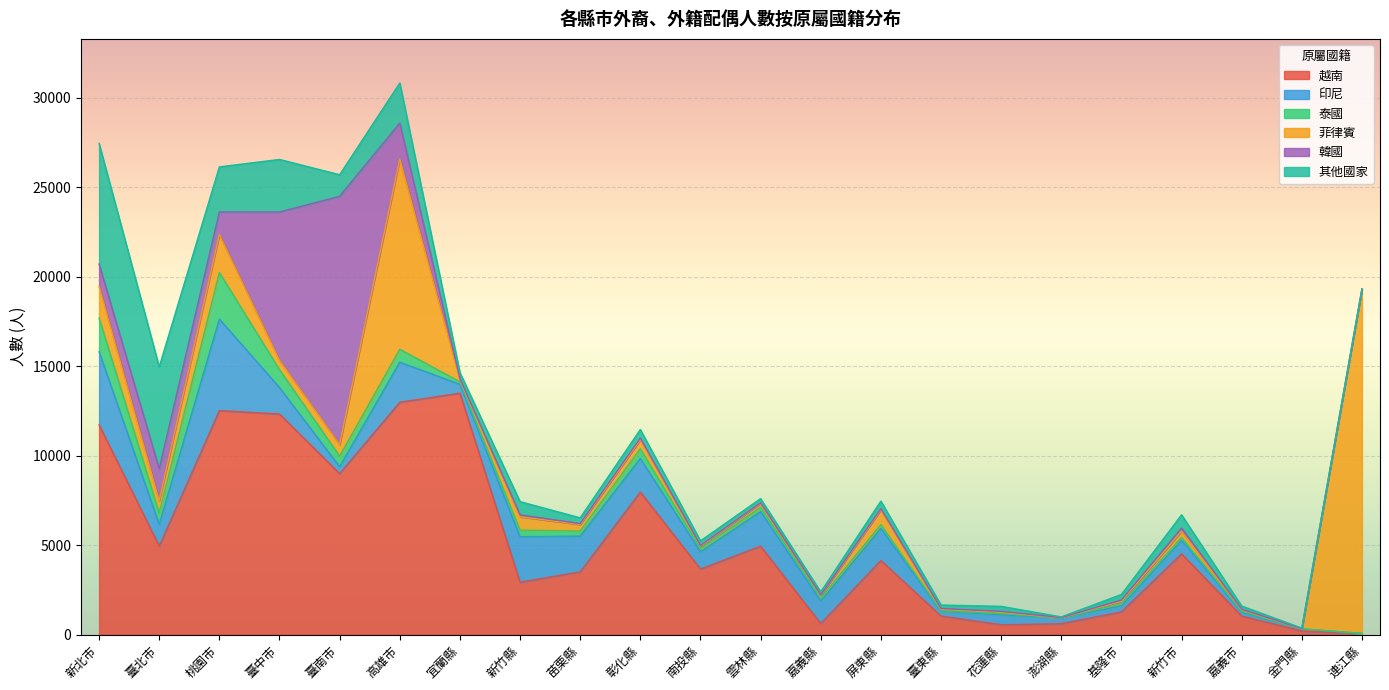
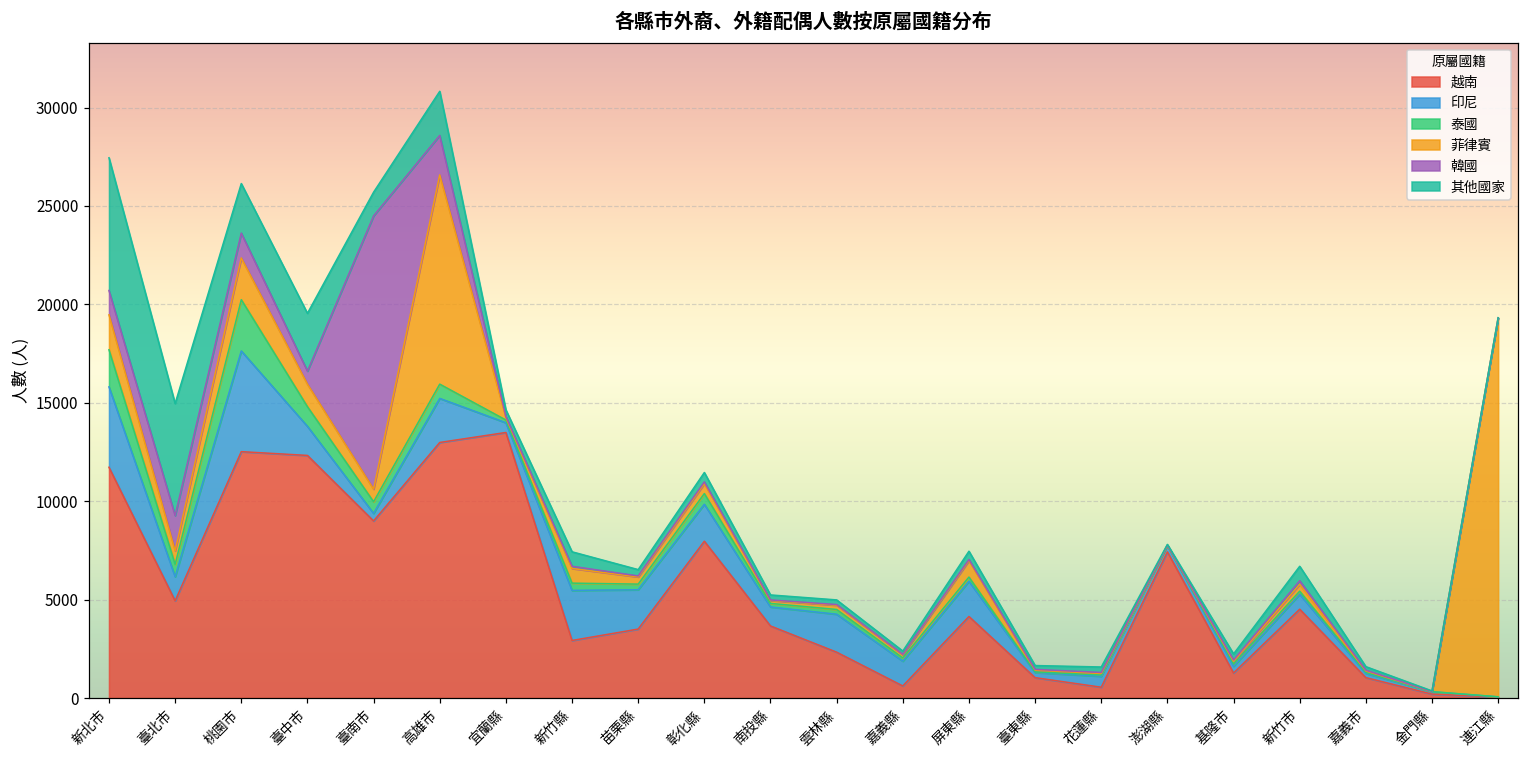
菲律賓, 臺中市: 500 -> 1100
韓國, 臺中市: 8300 -> 700
越南, 雲林縣: 4900 -> 2300
越南, 澎湖縣: 600 -> 7400
